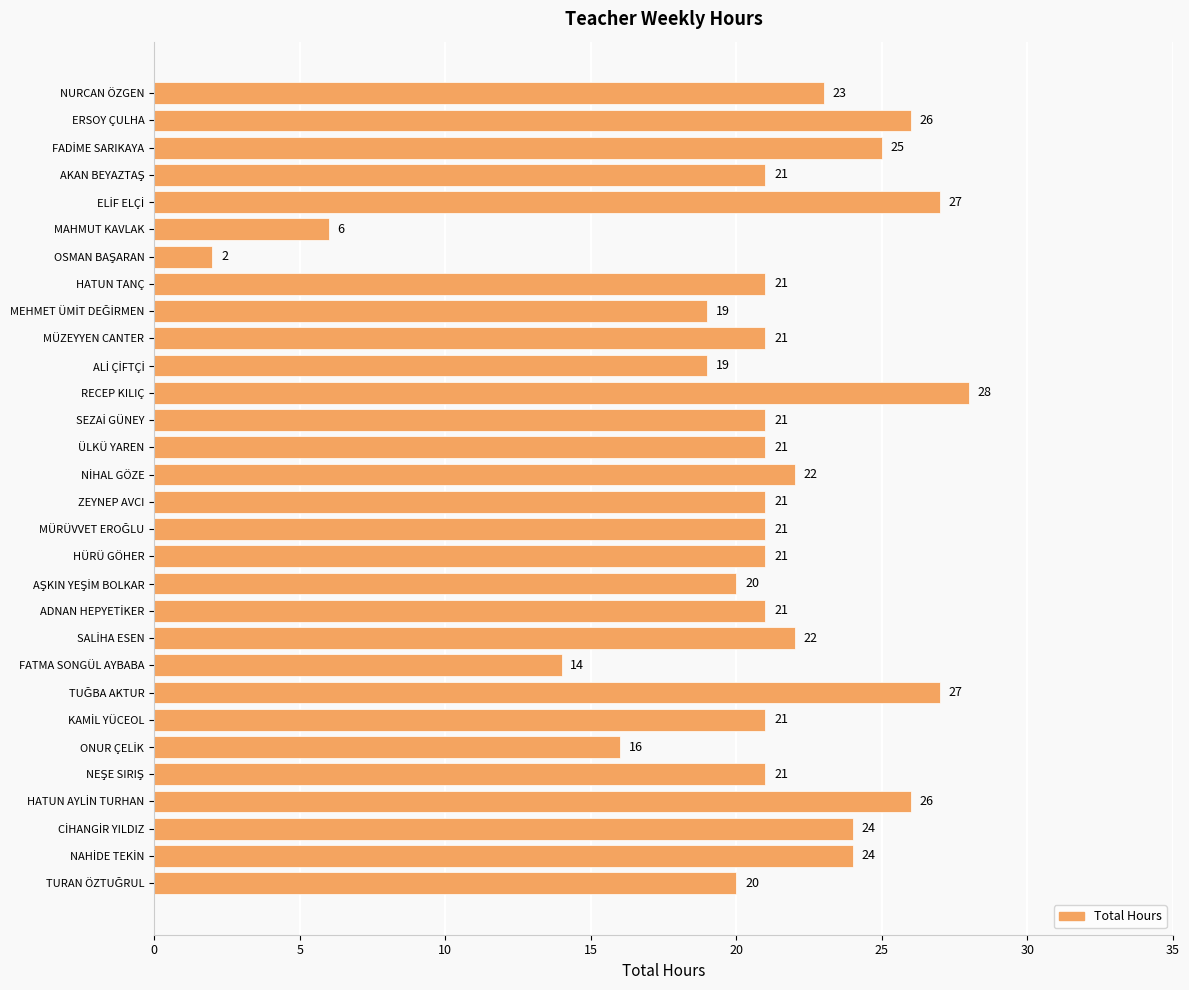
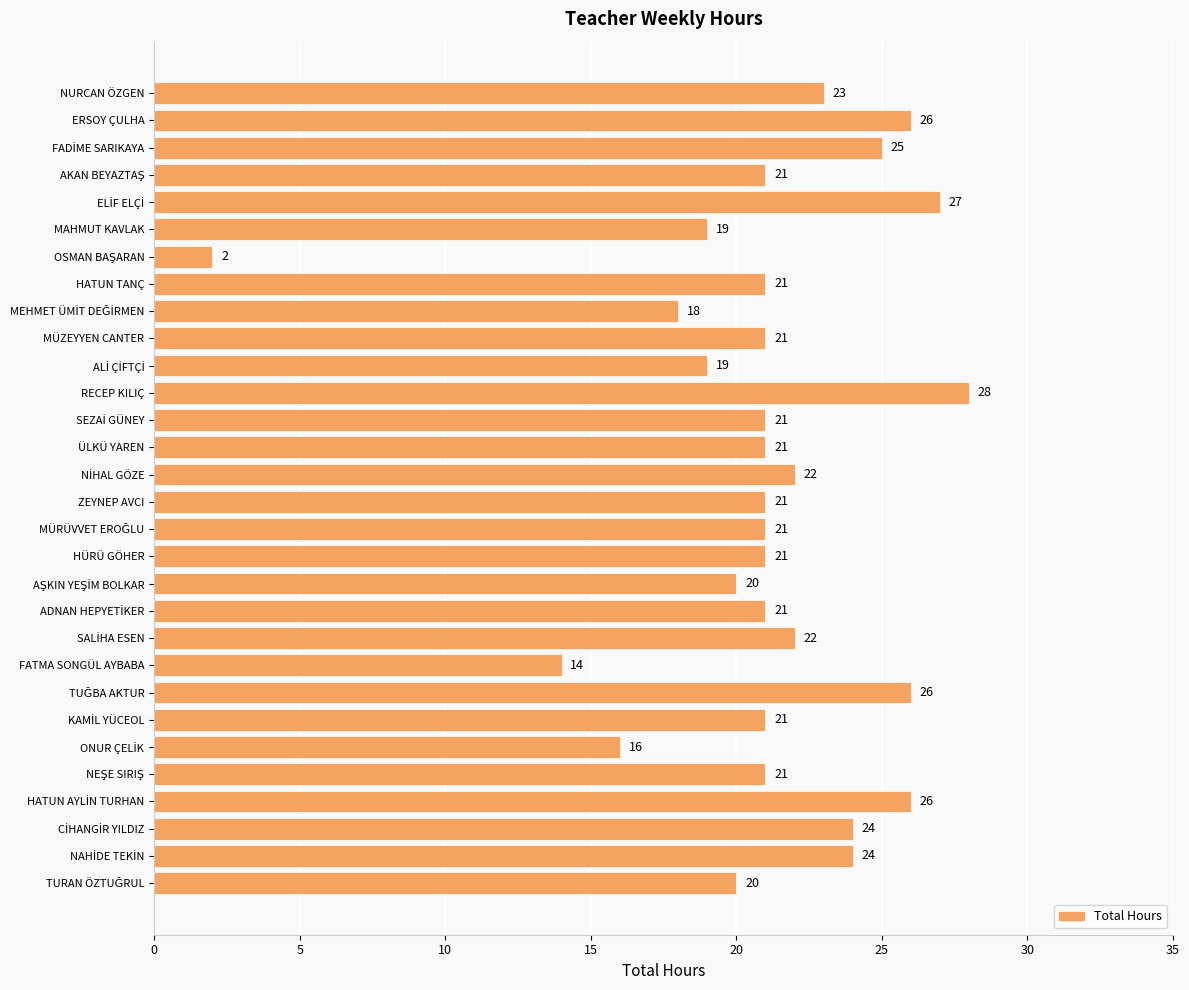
MAHMUT KAVLAK: 6 -> 19
MEHMET ÜMİT DEĞİRMEN: 19 -> 18
TUĞBA AKTUR: 27 -> 26
